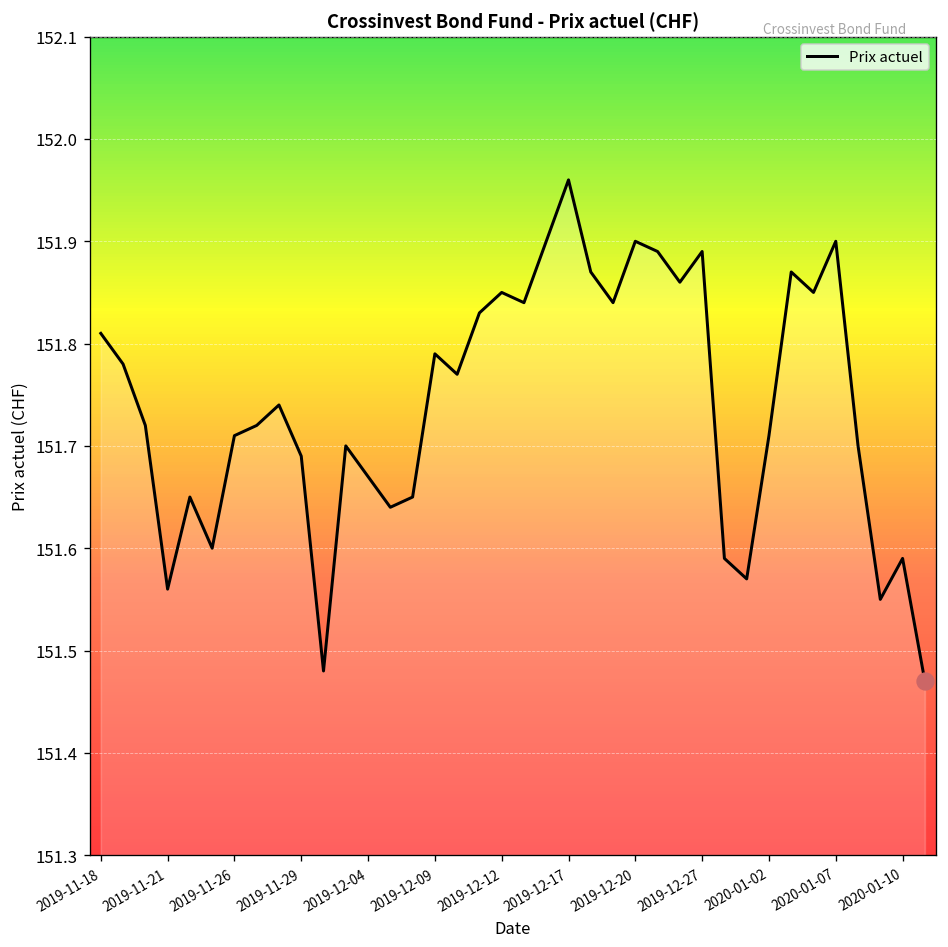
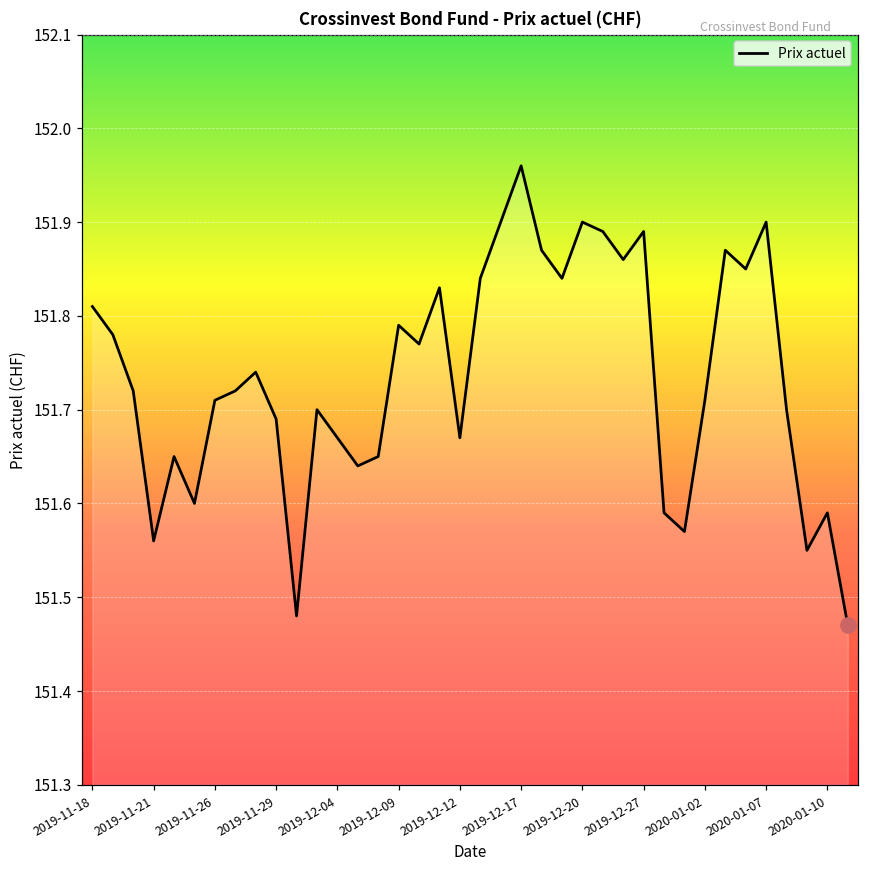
Prix actuel, 2019-12-12: 151.85 -> 151.67
